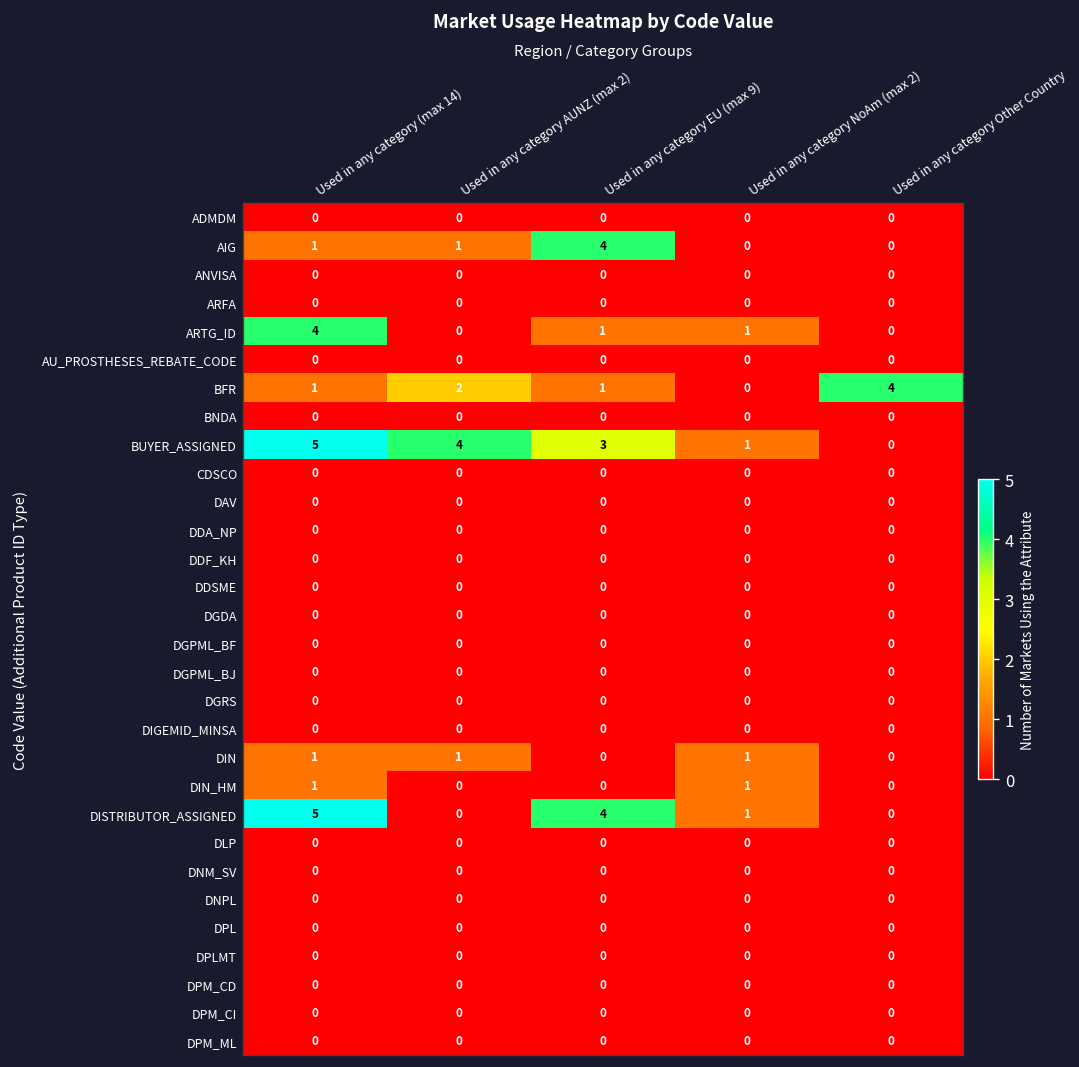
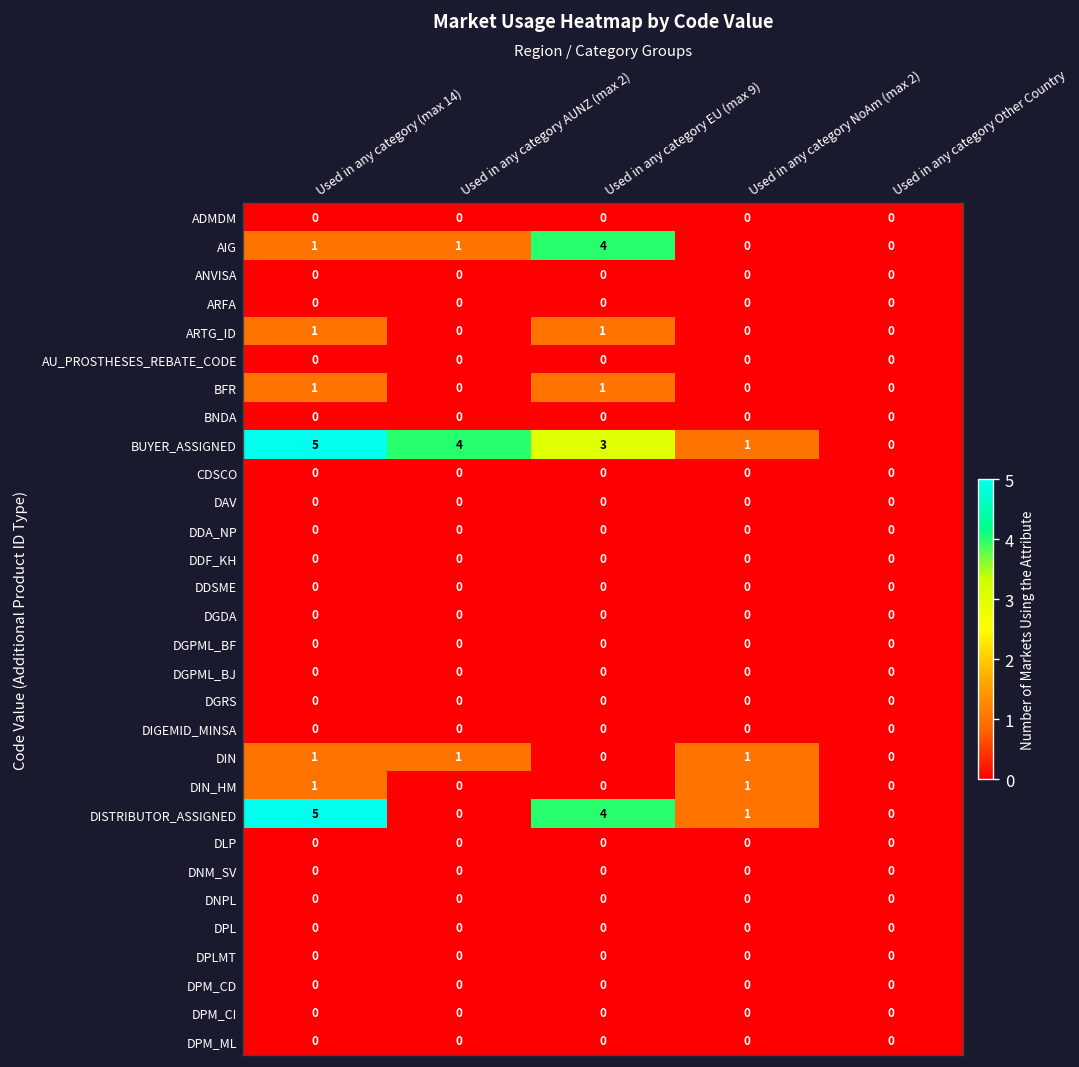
ARTG_ID, Used in any category (max 14): 4 -> 1
ARTG_ID, Used in any category NoAm (max 2): 1 -> 0
BFR, Used in any category AUNZ (max 2): 2 -> 0
BFR, Used in any category Other Country: 4 -> 0
